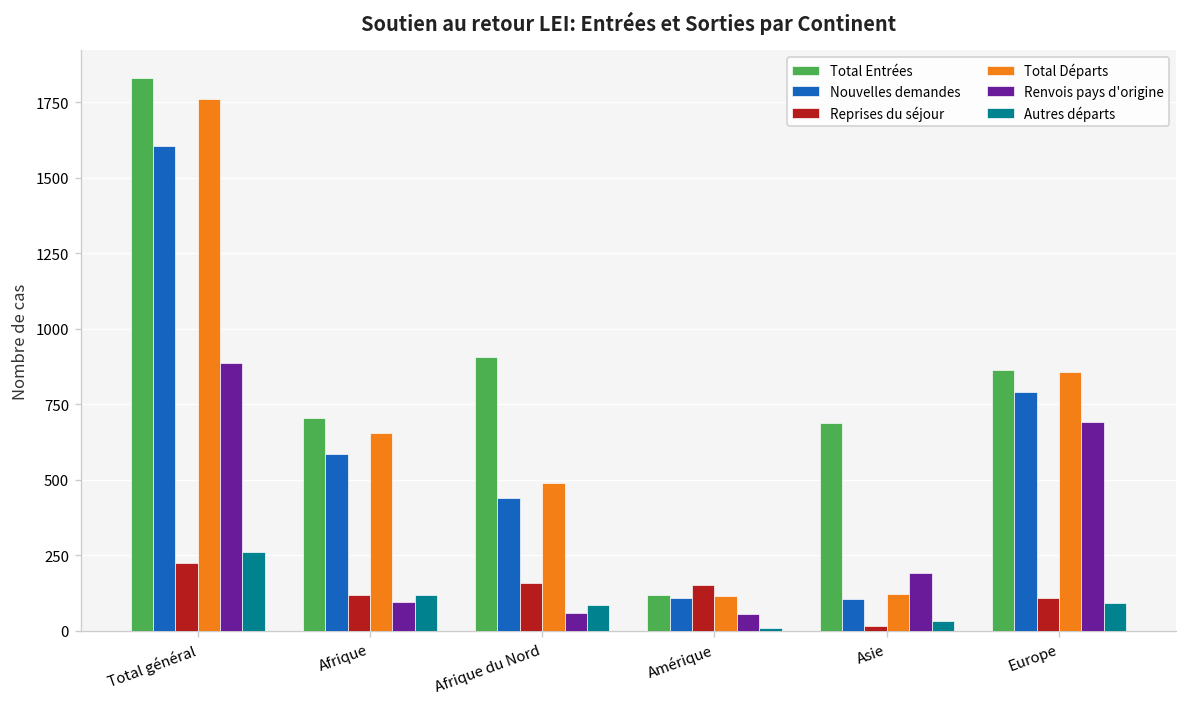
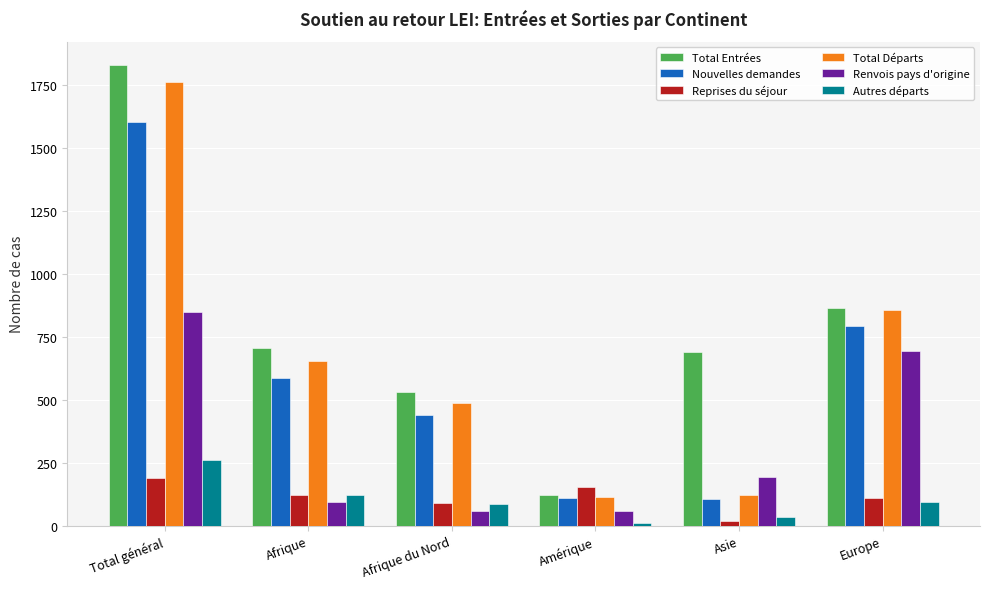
Reprises du séjour, Total général: 230 -> 190
Renvois pays d'origine, Total général: 890 -> 850
Total Entrées, Afrique du Nord: 910 -> 530
Reprises du séjour, Afrique du Nord: 160 -> 90
